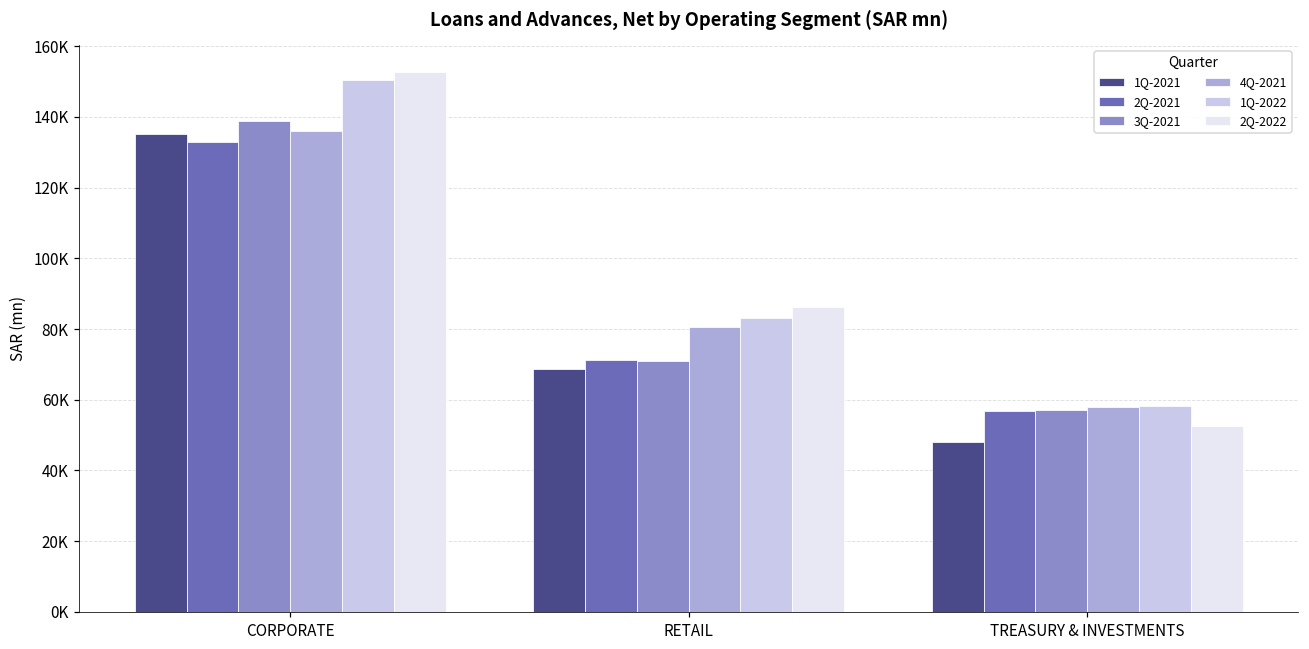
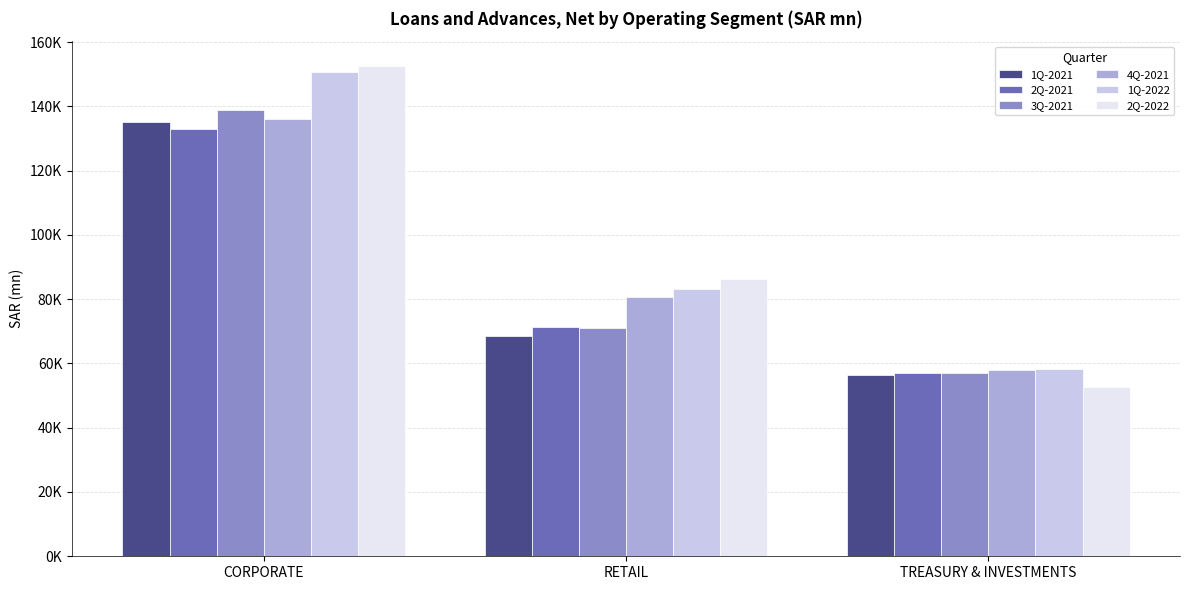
1Q-2021, TREASURY & INVESTMENTS: 48000 -> 57000
